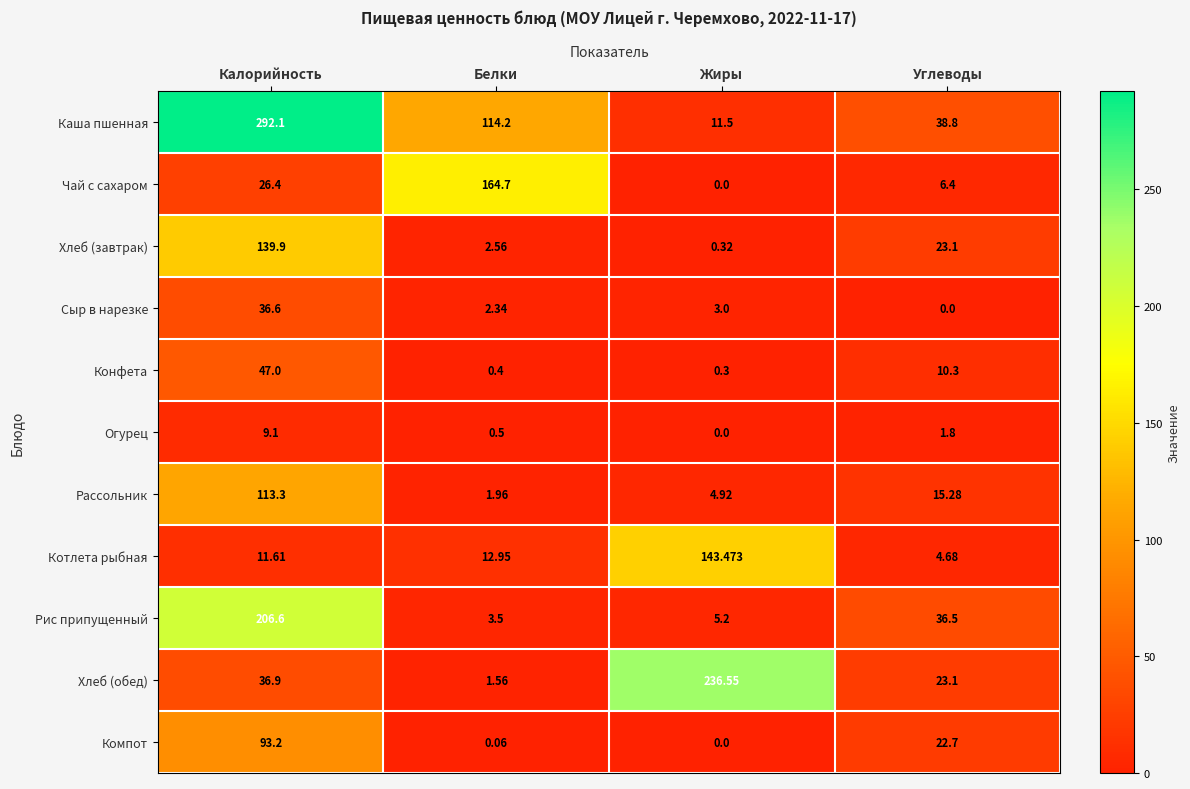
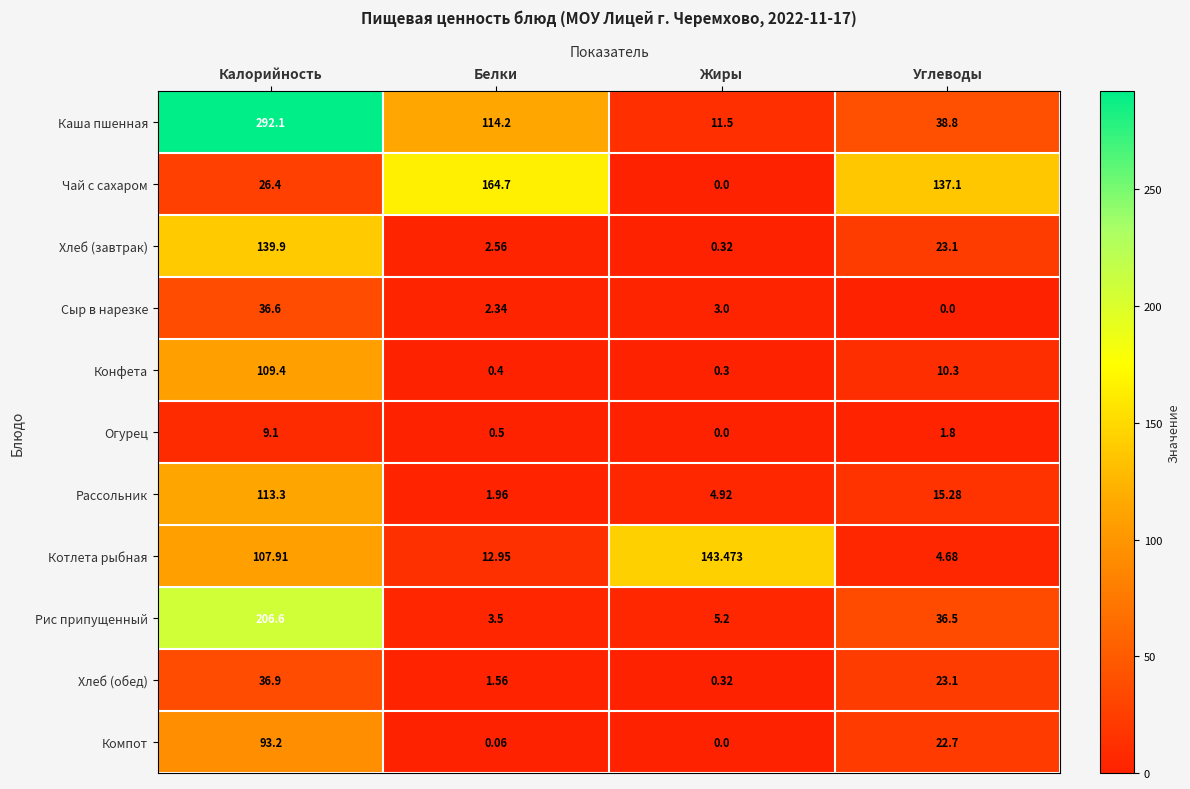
Чай с сахаром, Углеводы: 6.4 -> 137.1
Конфета, Калорийность: 47.0 -> 109.4
Котлета рыбная, Калорийность: 11.61 -> 107.91
Хлеб (обед), Жиры: 236.55 -> 0.32
